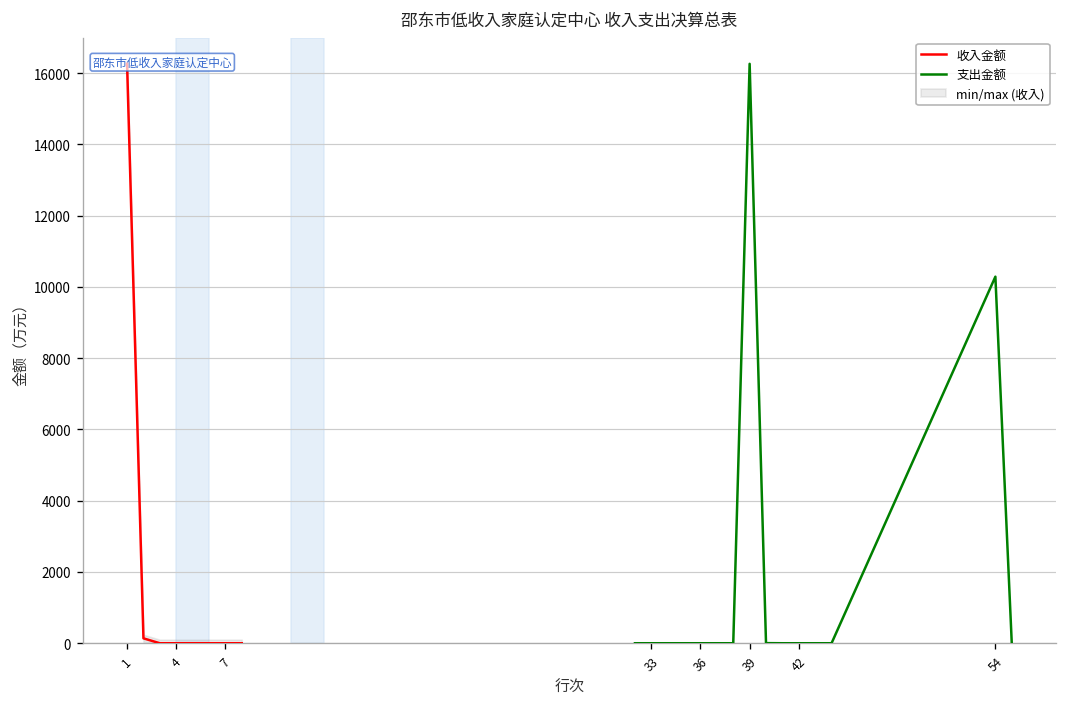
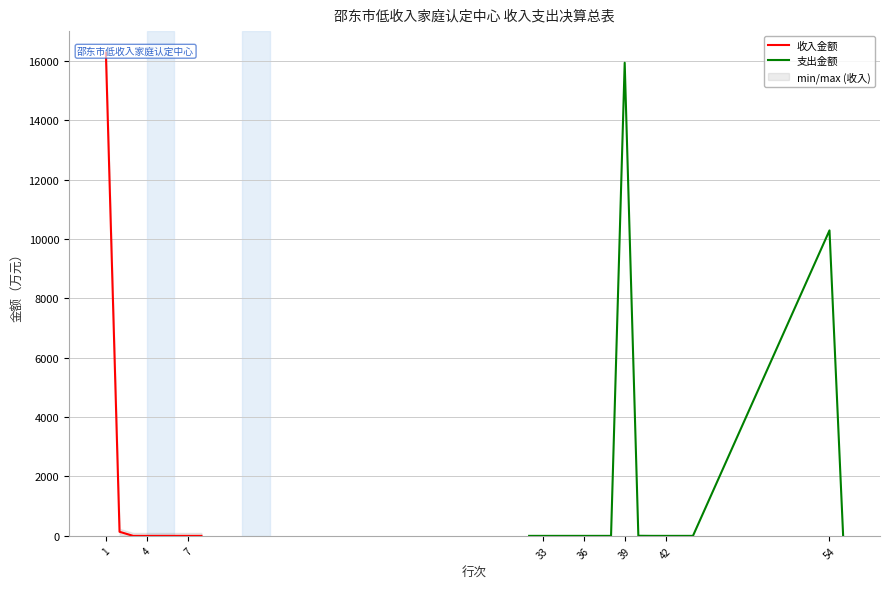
支出金额, 39: 16300 -> 15900
